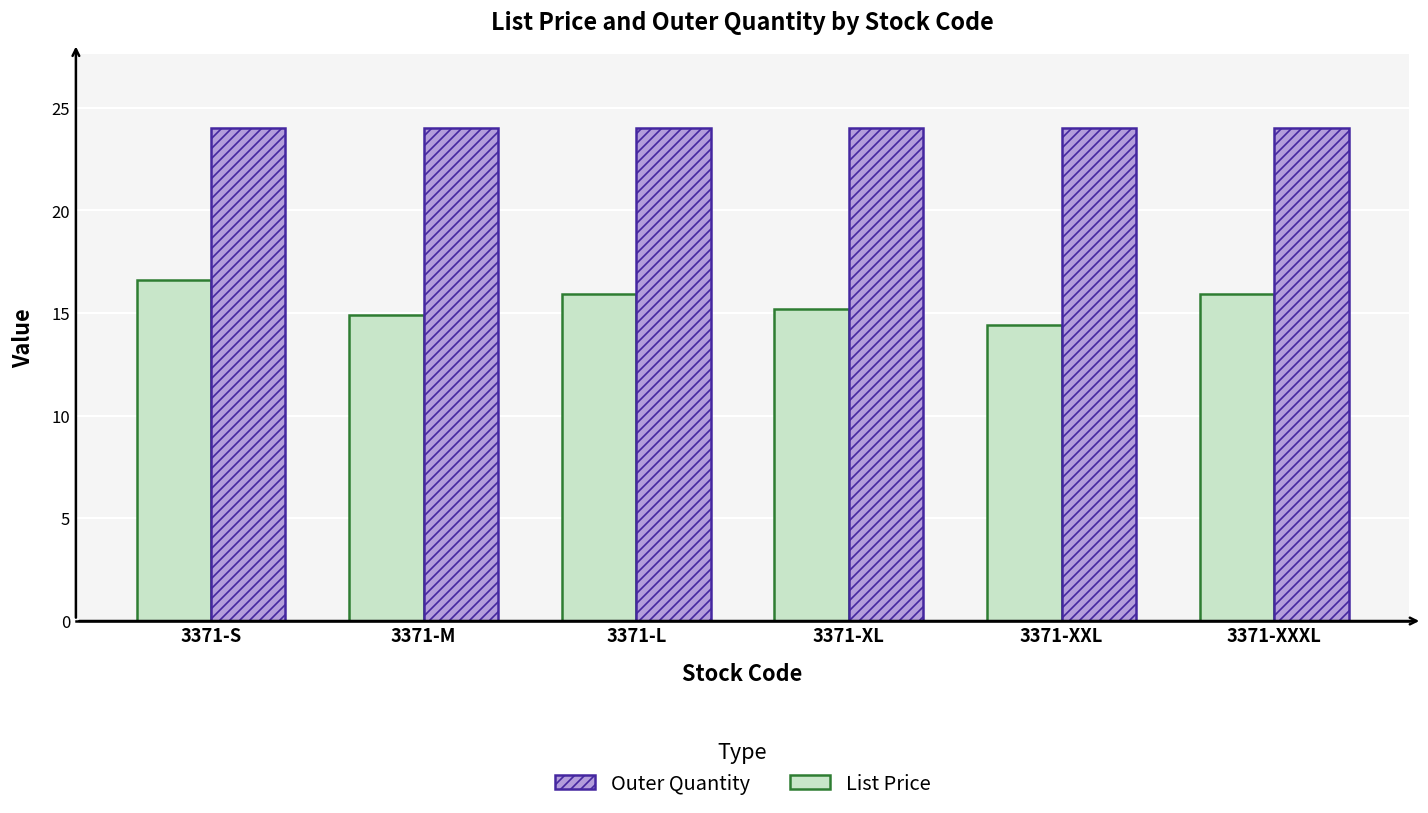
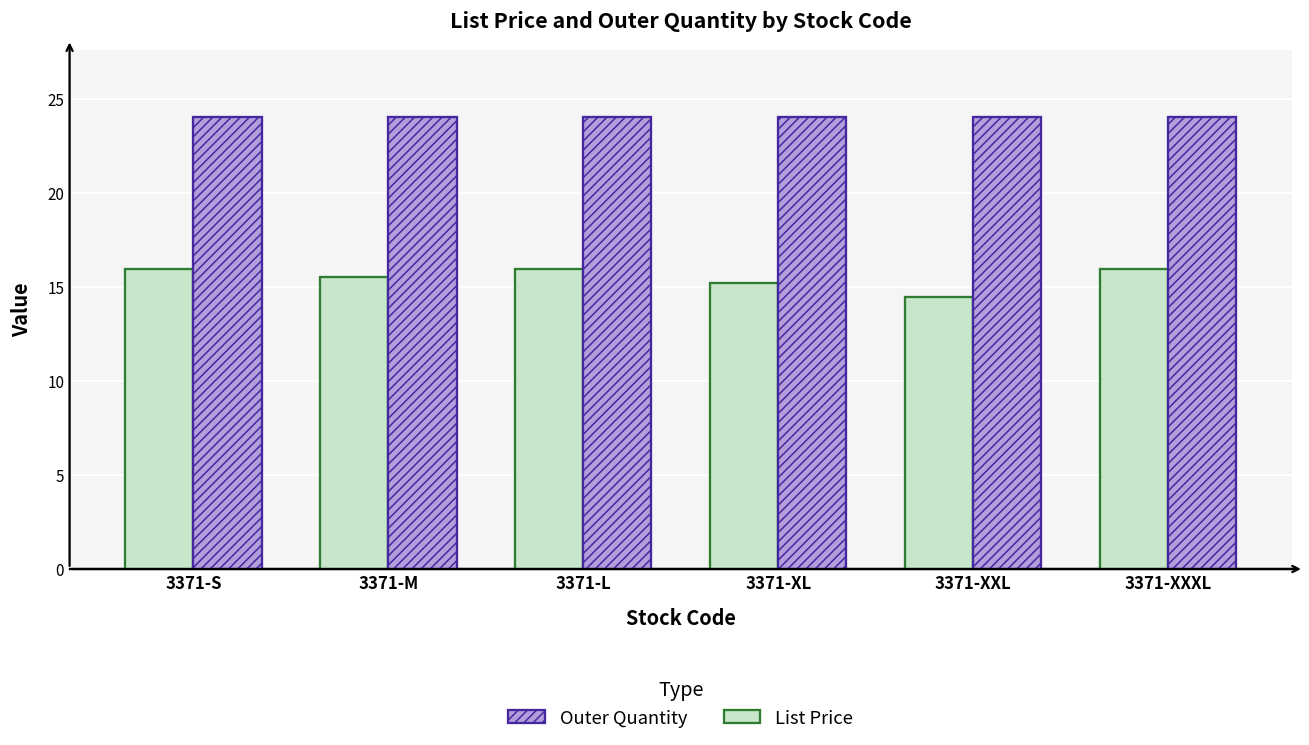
List Price, 3371-S: 16.6 -> 16.0
List Price, 3371-M: 14.9 -> 15.5
